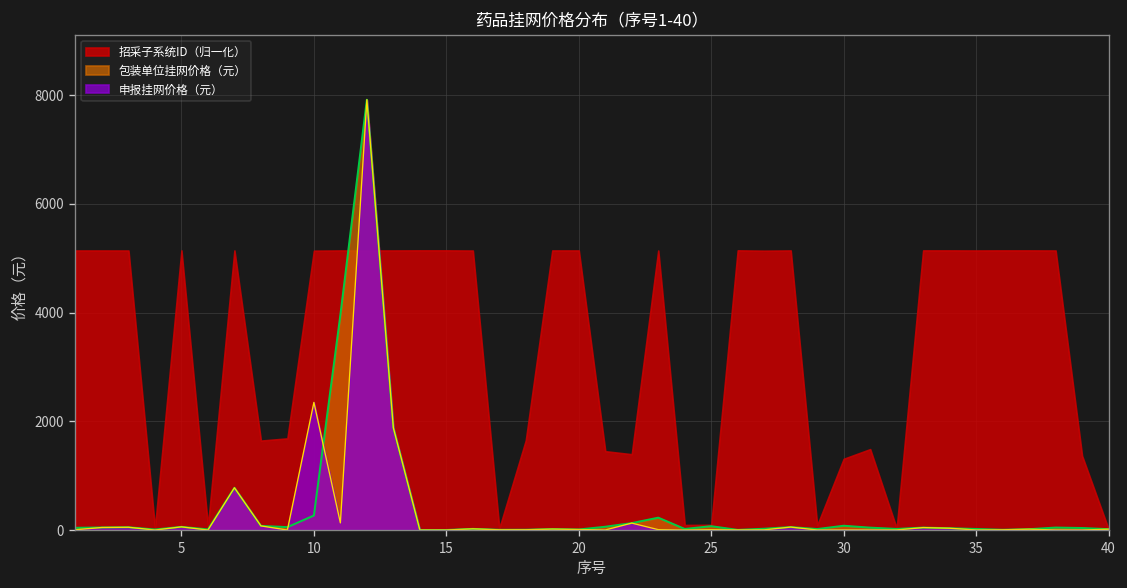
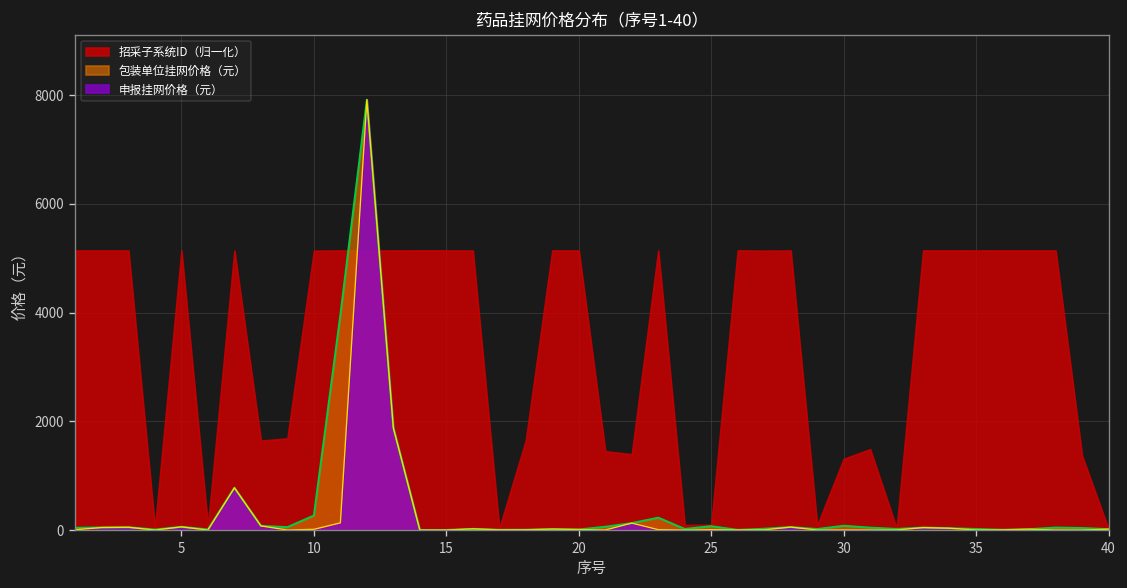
申报挂网价格（元）, 10: 2300 -> 0
